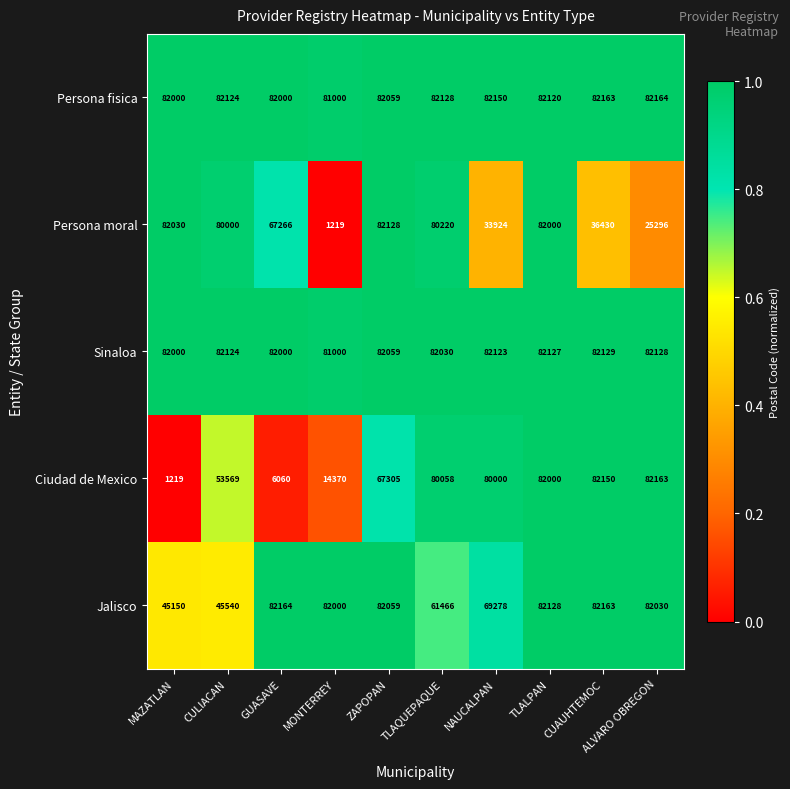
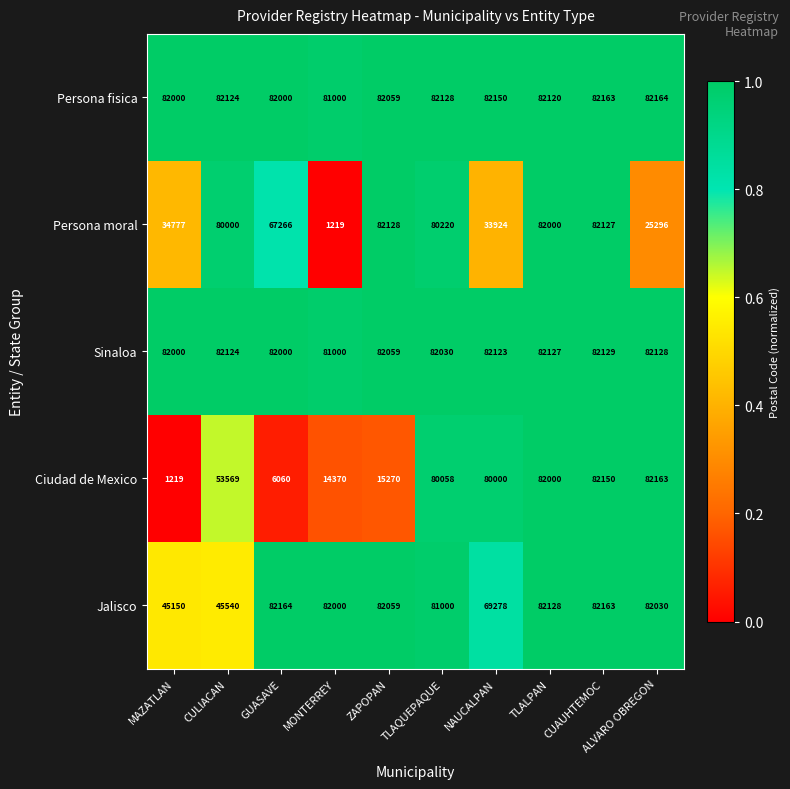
Persona moral, MAZATLAN: 82030 -> 34777
Persona moral, CUAUHTEMOC: 36430 -> 82127
Ciudad de Mexico, ZAPOPAN: 67305 -> 15270
Jalisco, TLAQUEPAQUE: 61466 -> 81000
